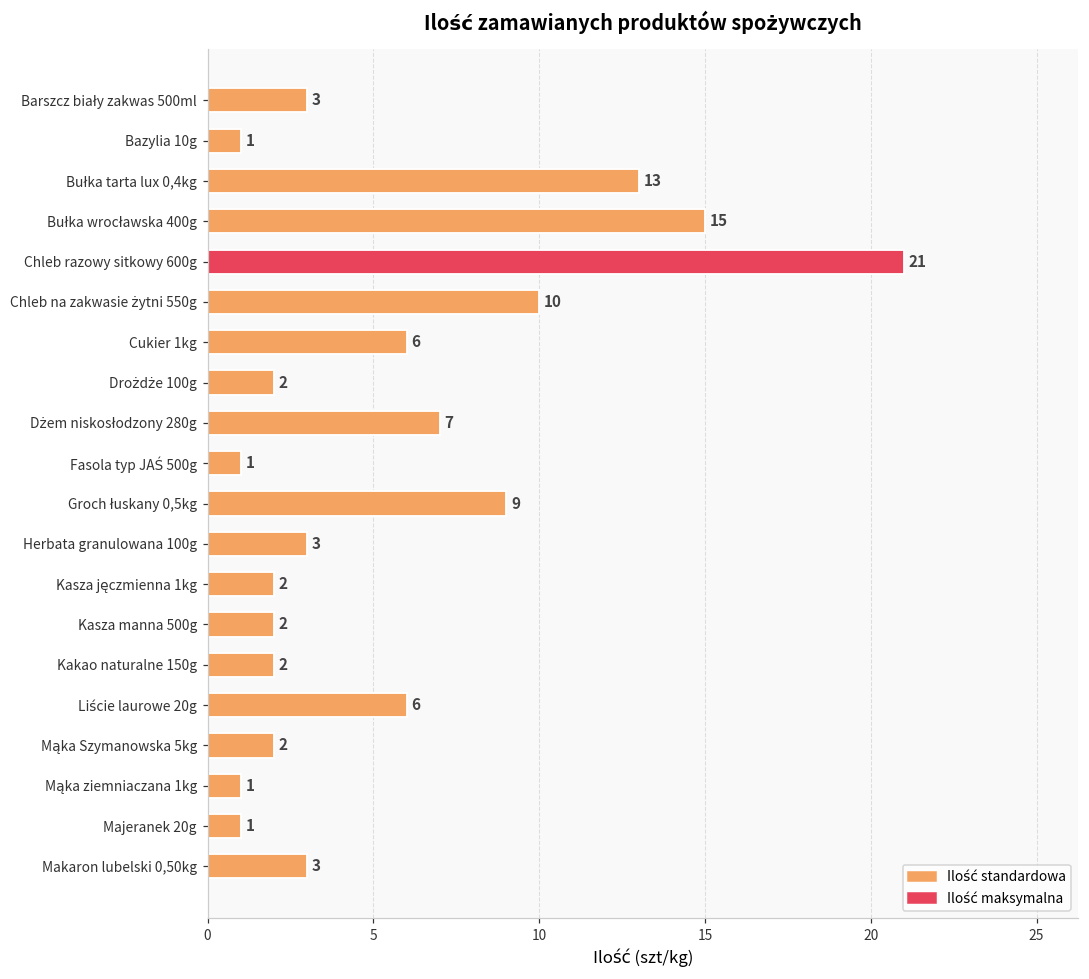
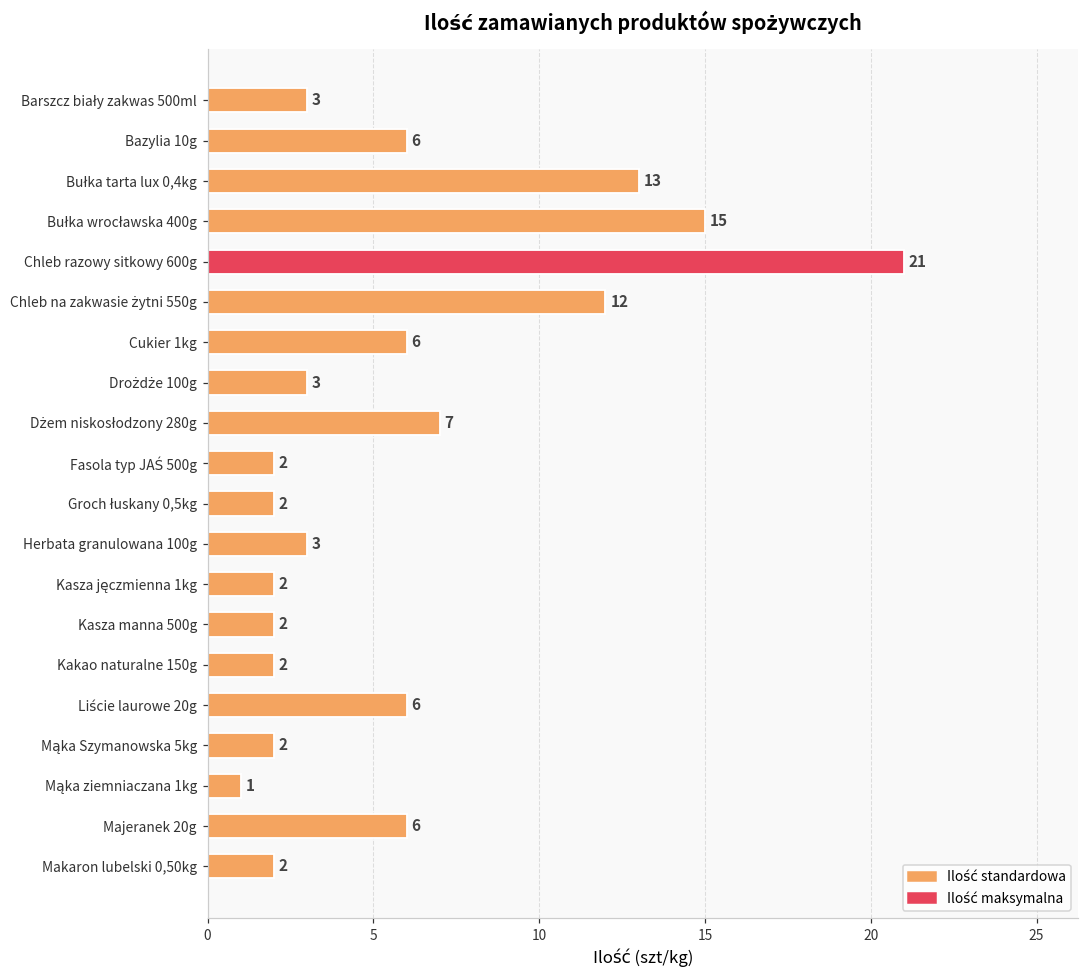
Bazylia 10g: 1 -> 6
Chleb na zakwasie żytni 550g: 10 -> 12
Drożdże 100g: 2 -> 3
Fasola typ JAŚ 500g: 1 -> 2
Groch łuskany 0,5kg: 9 -> 2
Majeranek 20g: 1 -> 6
Makaron lubelski 0,50kg: 3 -> 2
